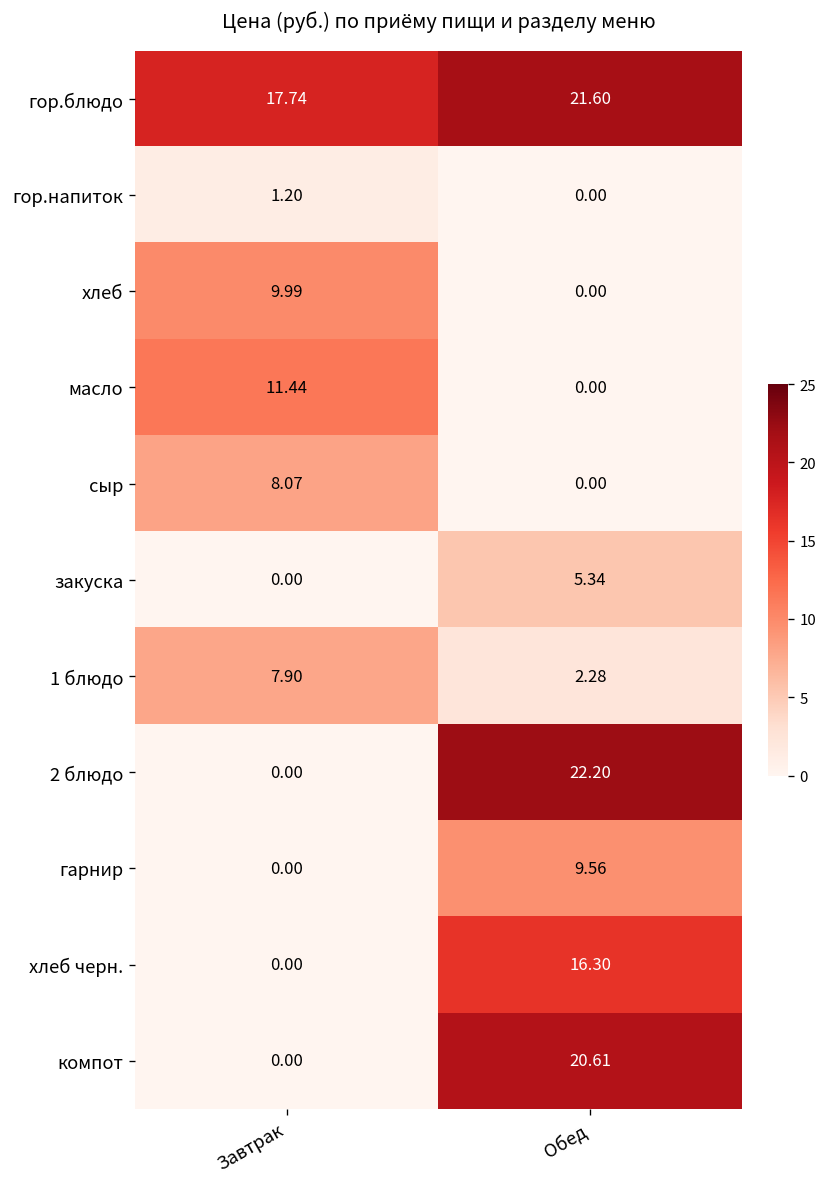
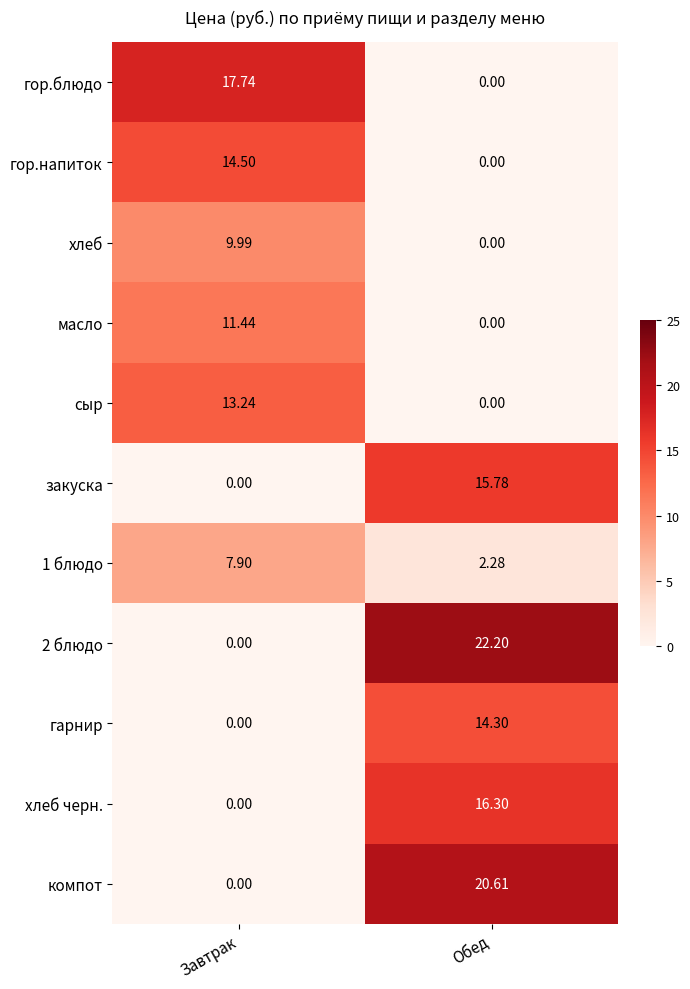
гор.блюдо, Обед: 21.60 -> 0.00
гор.напиток, Завтрак: 1.20 -> 14.50
сыр, Завтрак: 8.07 -> 13.24
закуска, Обед: 5.34 -> 15.78
гарнир, Обед: 9.56 -> 14.30
